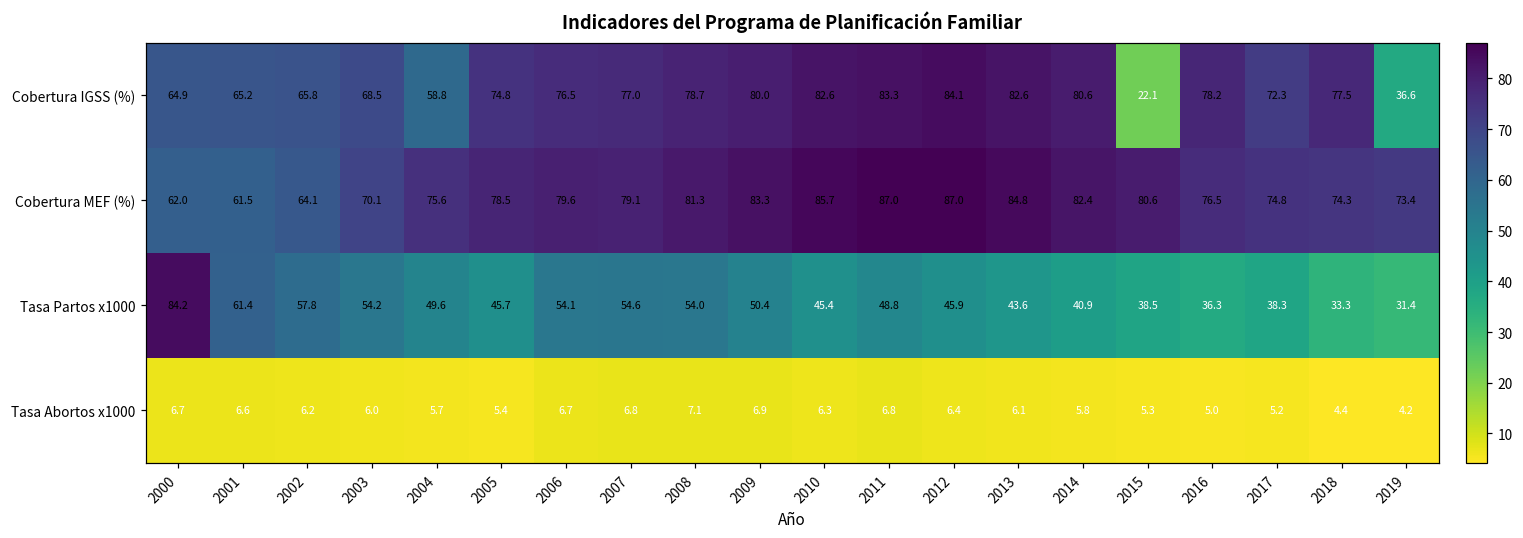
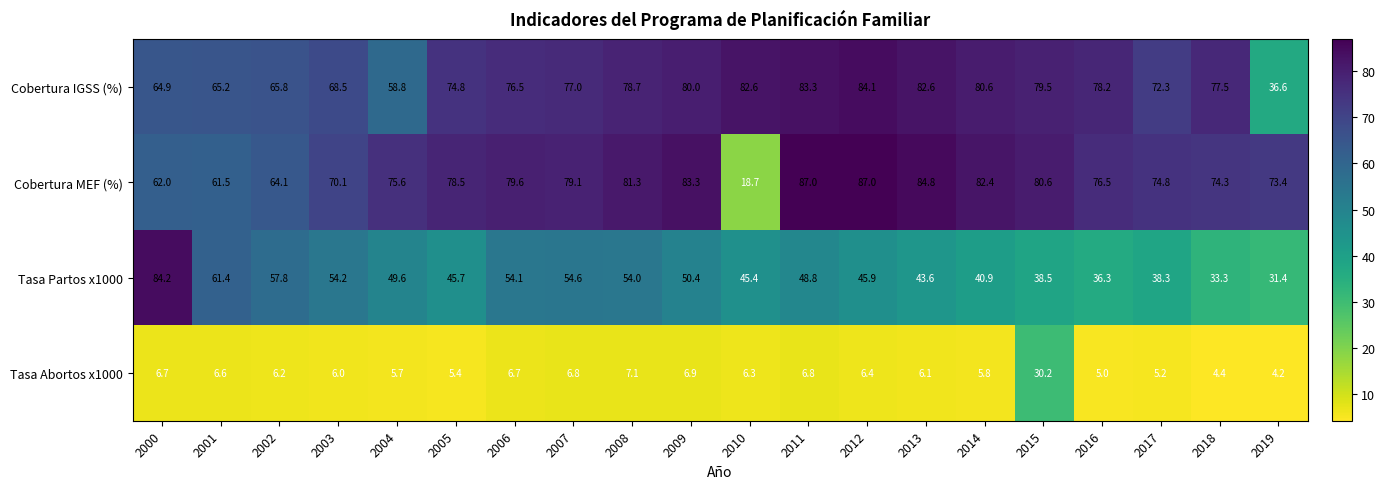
Cobertura IGSS (%), 2015: 22.1 -> 79.5
Cobertura MEF (%), 2010: 85.7 -> 18.7
Tasa Abortos x1000, 2015: 5.3 -> 30.2
